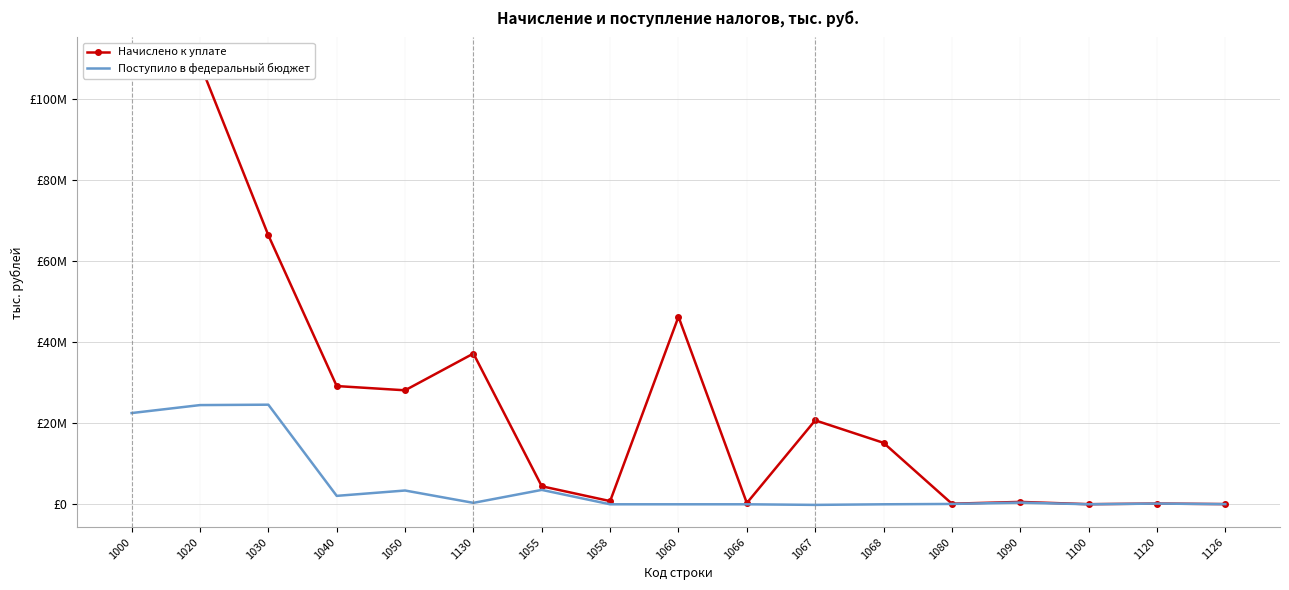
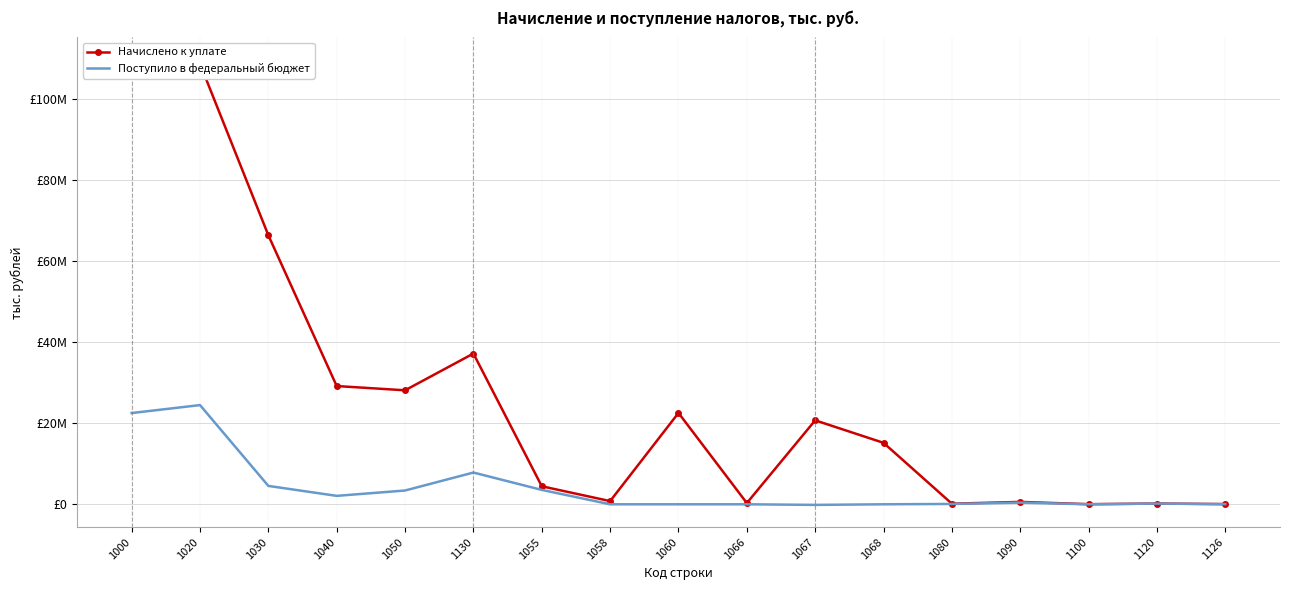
Поступило в федеральный бюджет, 1030: £25000000 -> £5000000
Поступило в федеральный бюджет, 1130: £0 -> £8000000
Начислено к уплате, 1060: £46000000 -> £23000000
